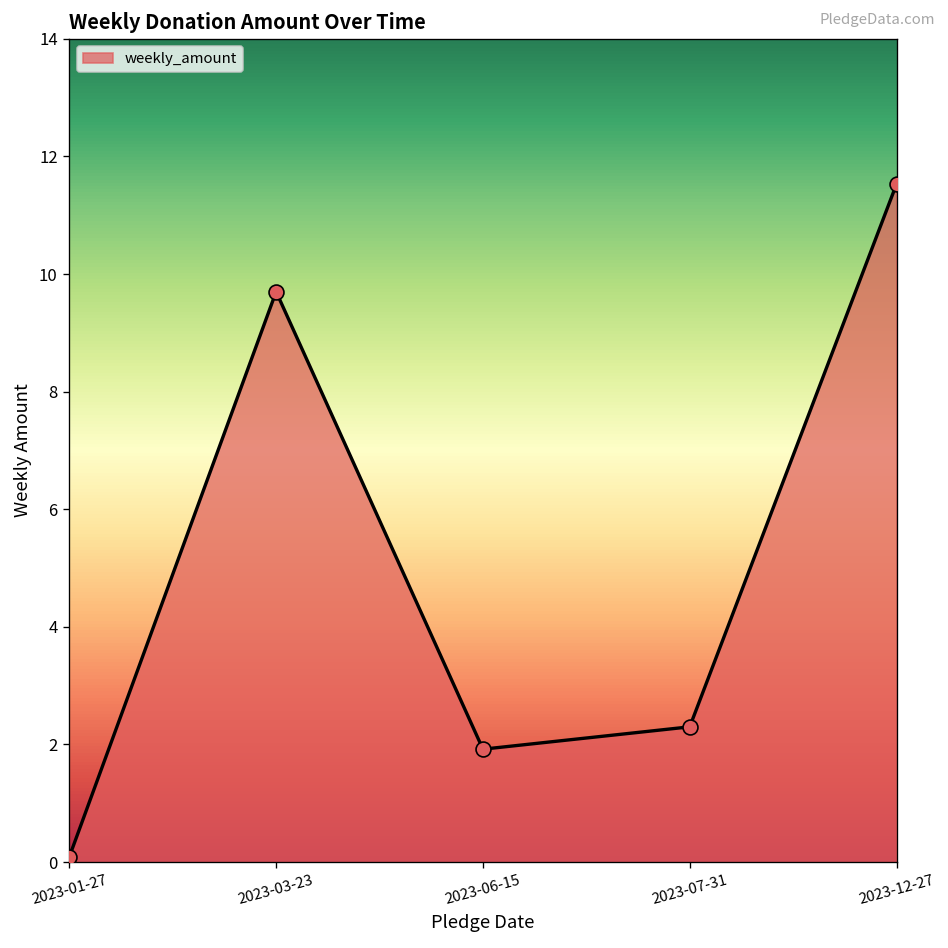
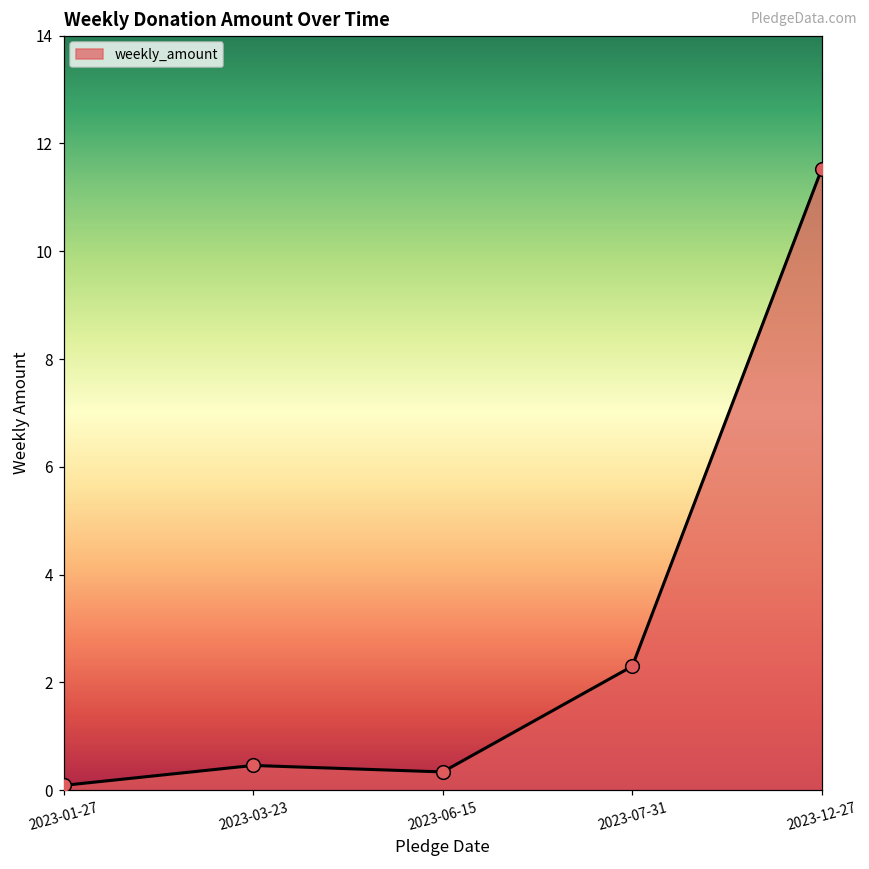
2023-03-23: 9.7 -> 0.5
2023-06-15: 1.9 -> 0.3
